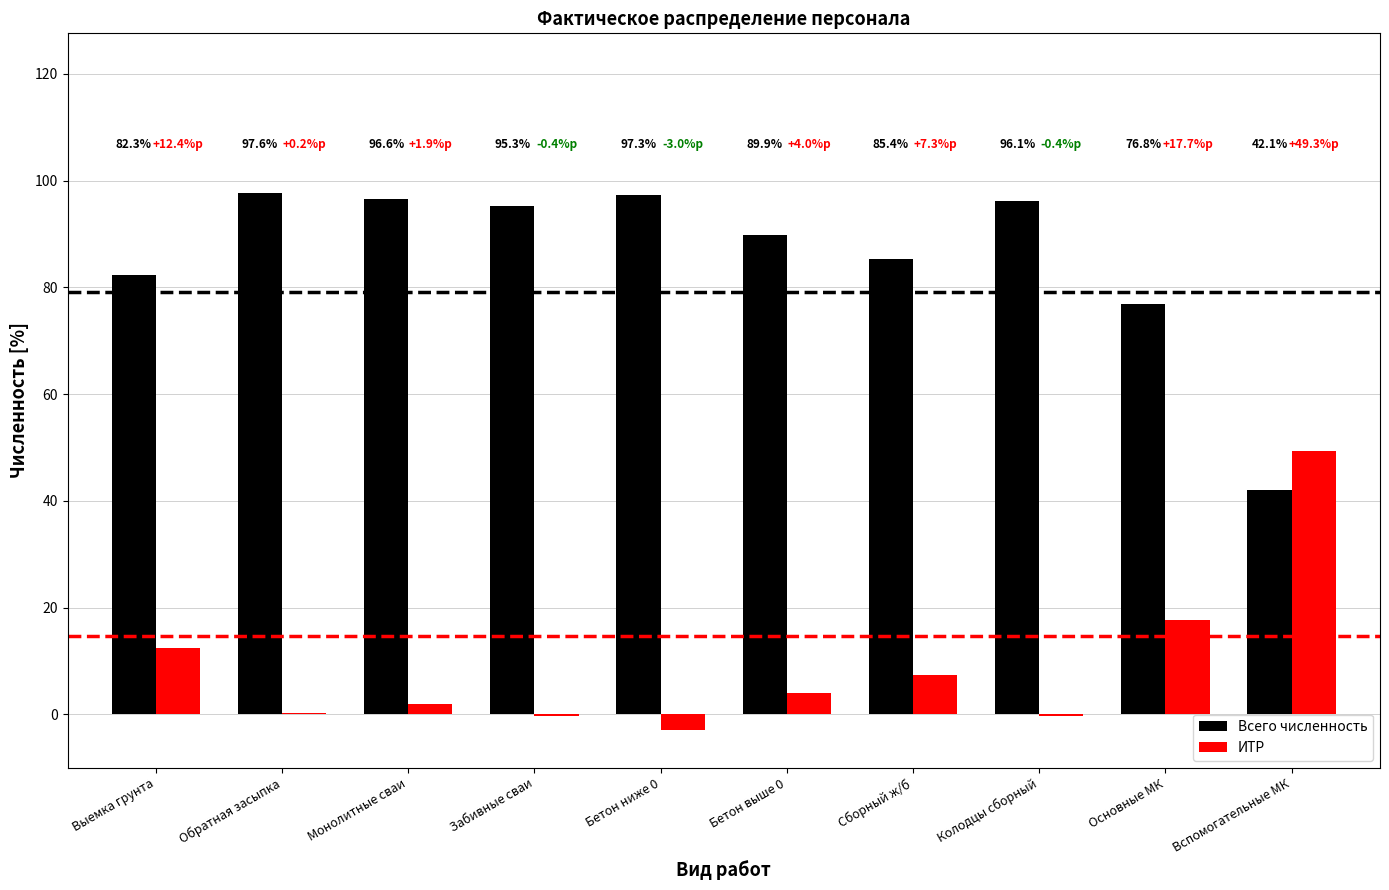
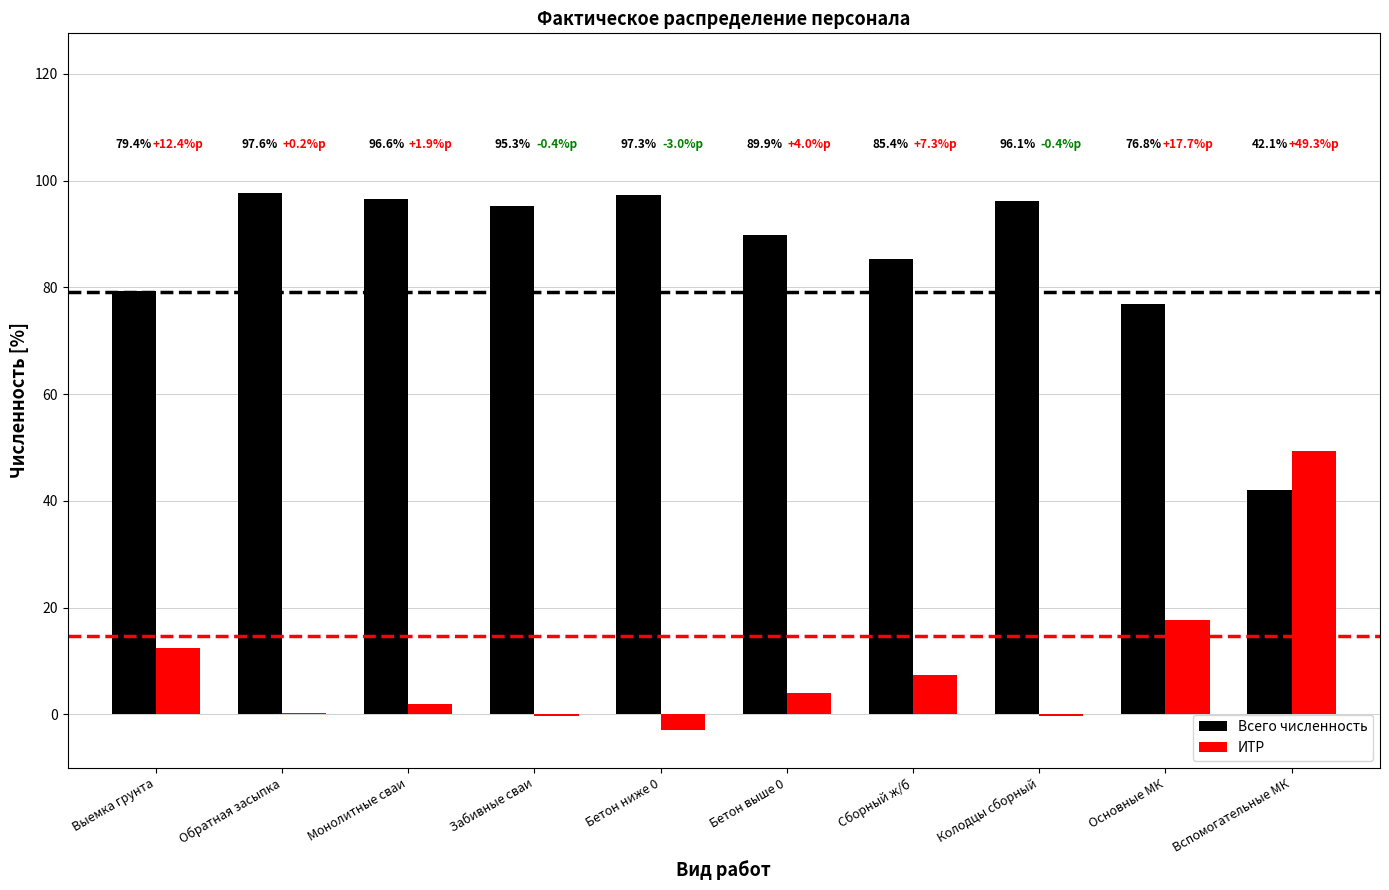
Всего численность, Выемка грунта: 82.3% -> 79.4%
